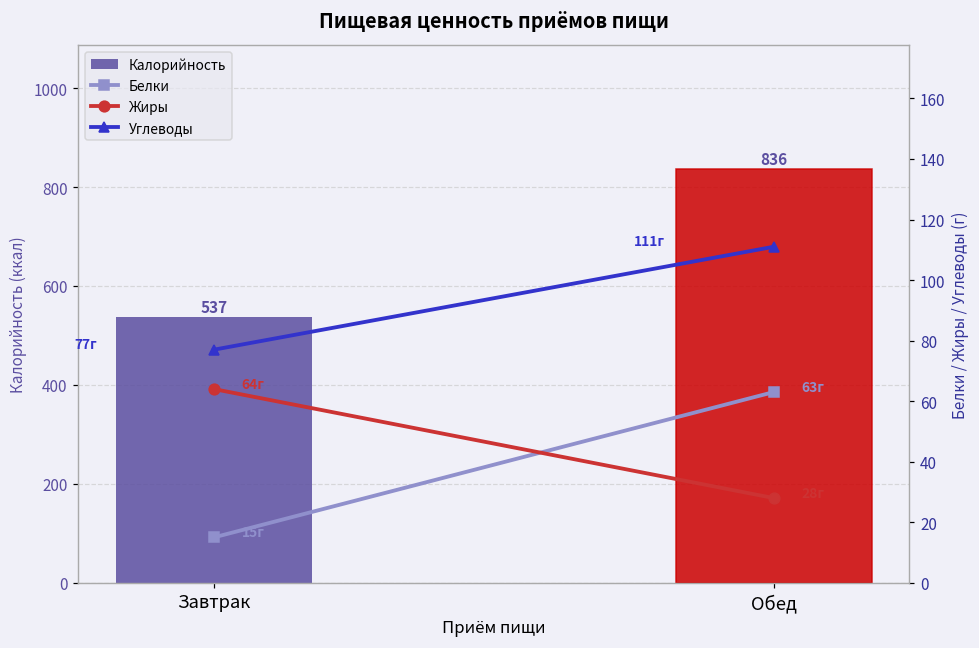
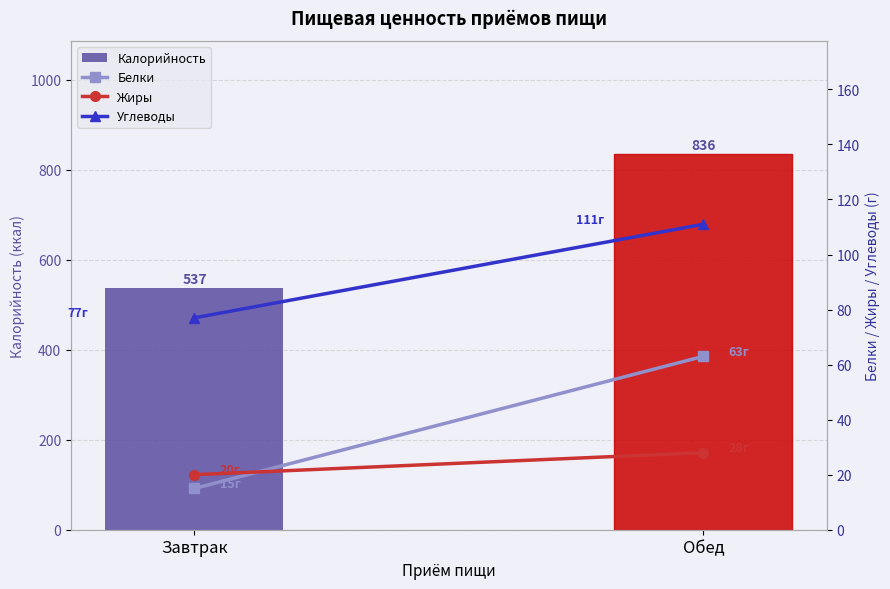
Жиры, Завтрак: 64г -> 20г
